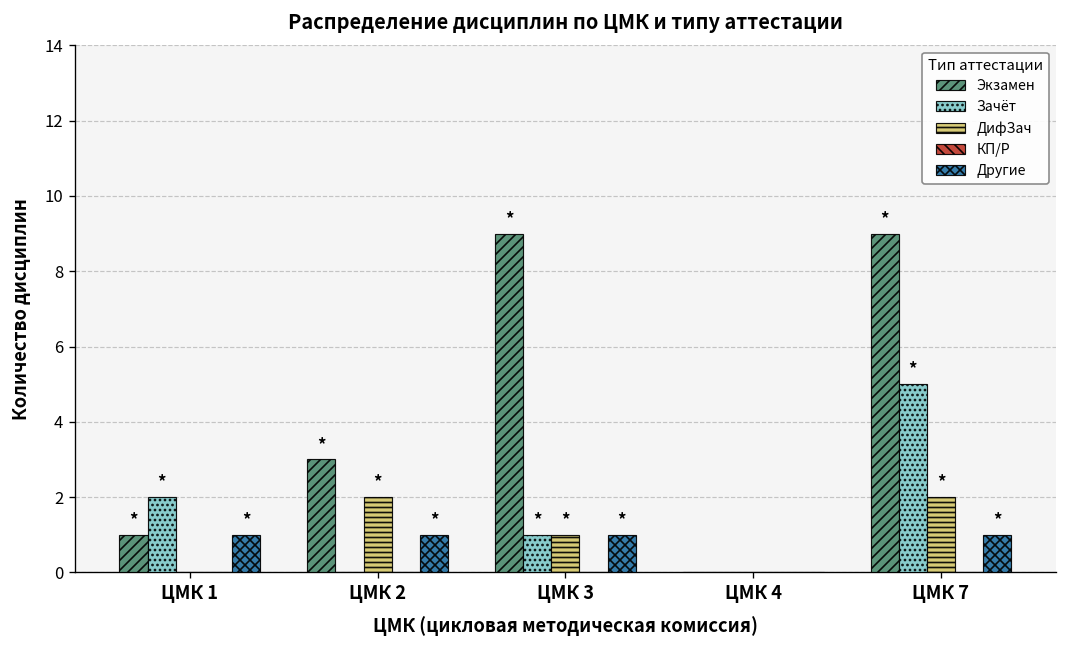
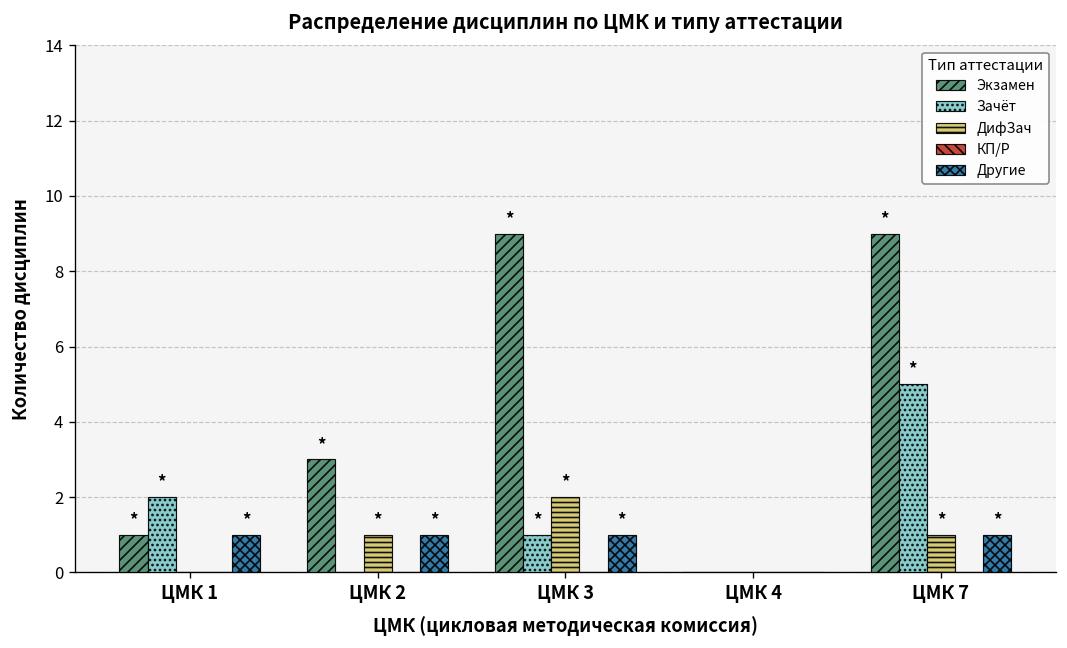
ДифЗач, ЦМК 2: 2 -> 1
ДифЗач, ЦМК 3: 1 -> 2
ДифЗач, ЦМК 7: 2 -> 1
